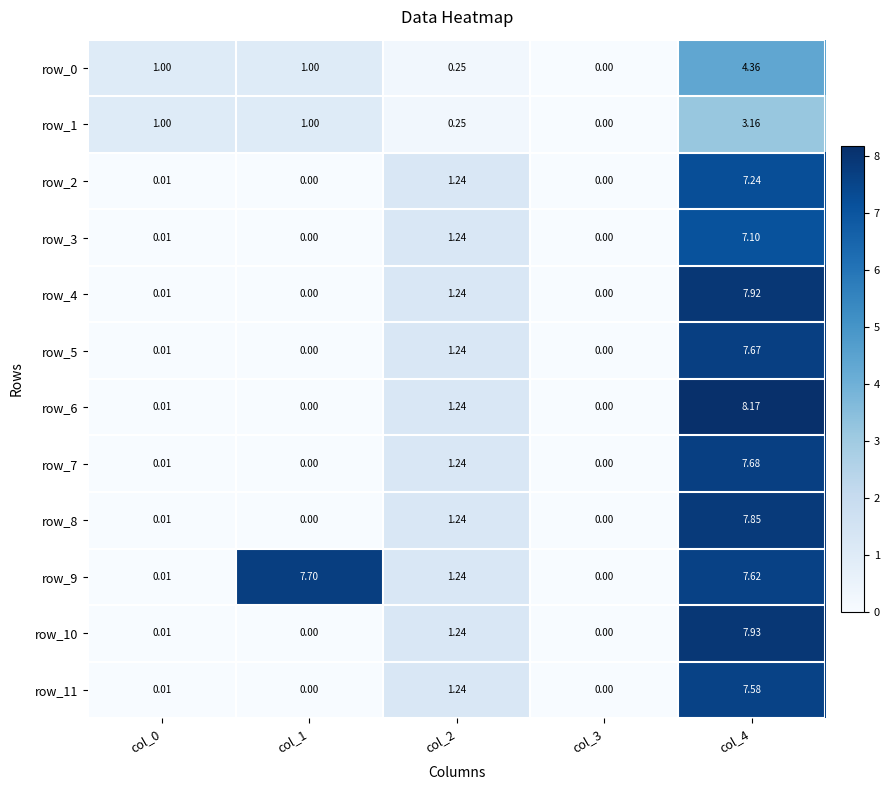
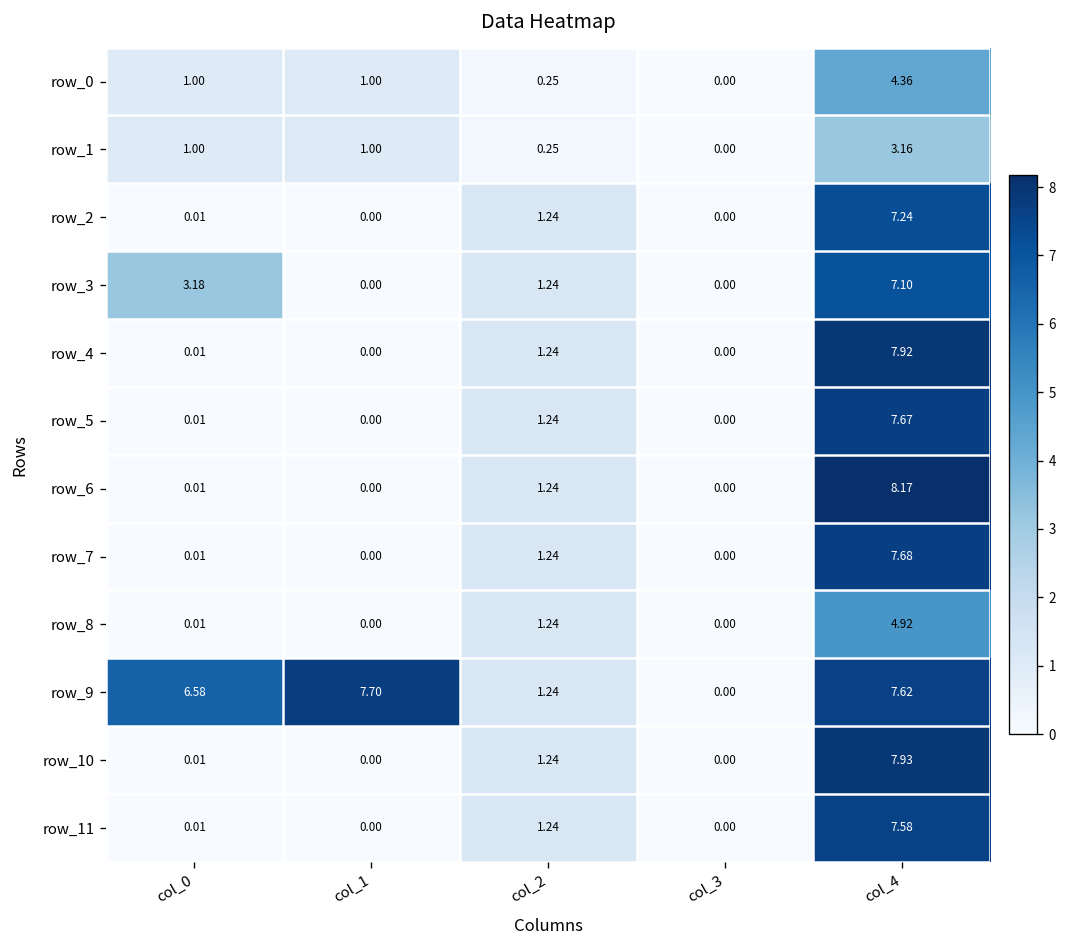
row_3, col_0: 0.01 -> 3.18
row_8, col_4: 7.85 -> 4.92
row_9, col_0: 0.01 -> 6.58
